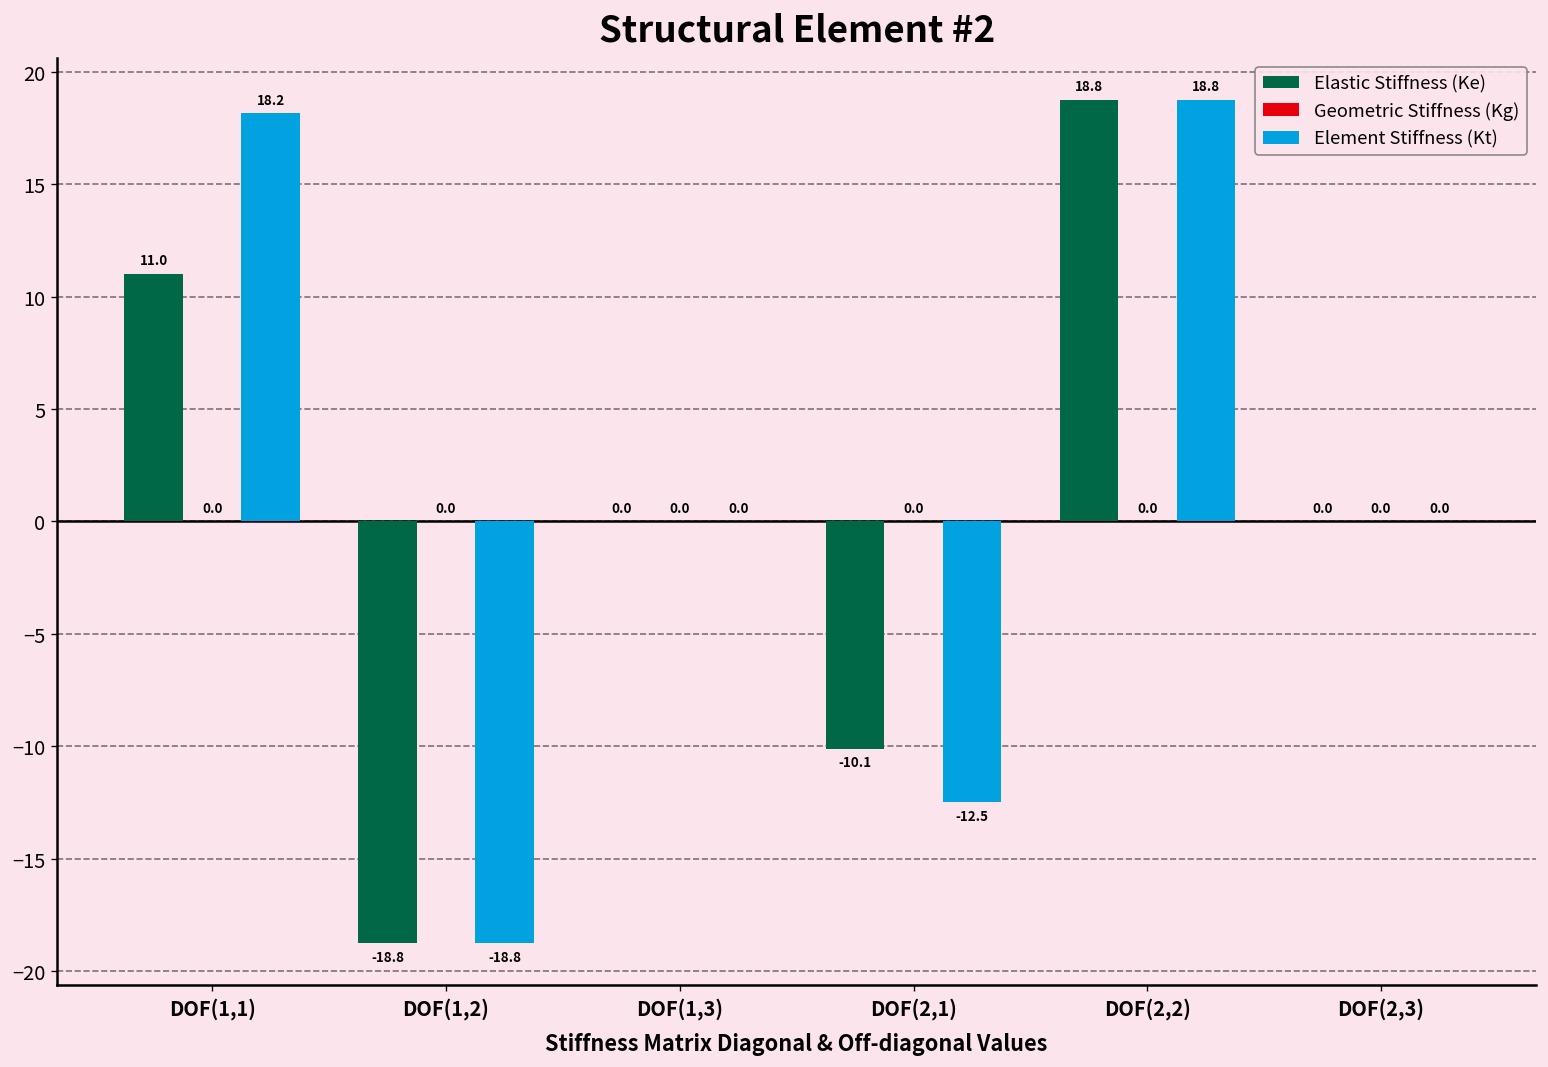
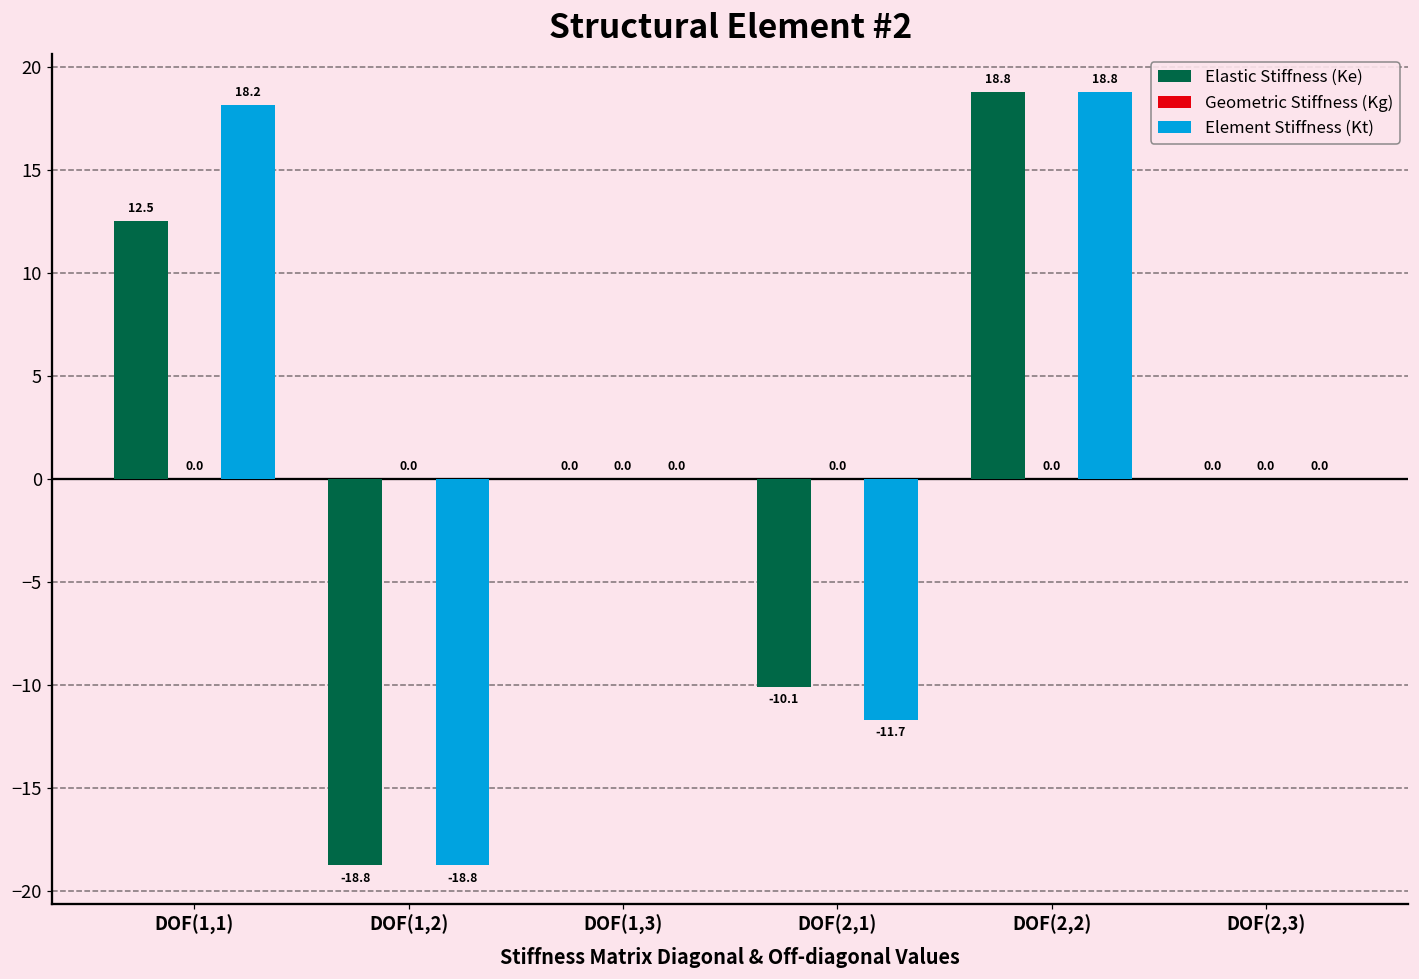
Elastic Stiffness (Ke), DOF(1,1): 11.0 -> 12.5
Element Stiffness (Kt), DOF(2,1): -12.5 -> -11.7
